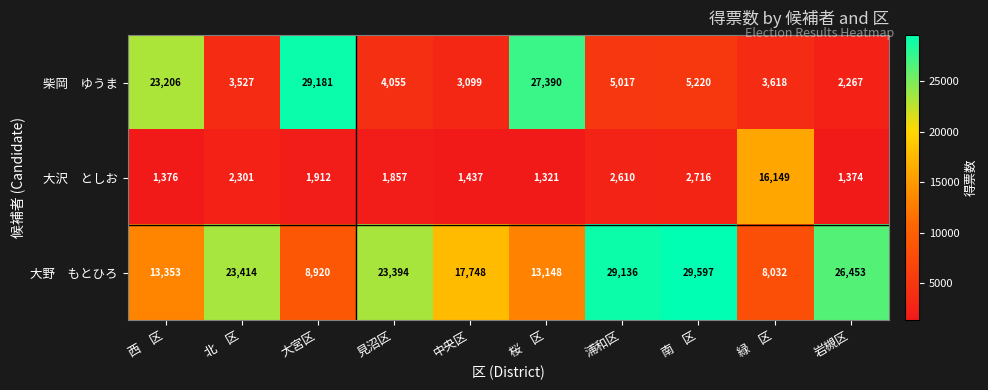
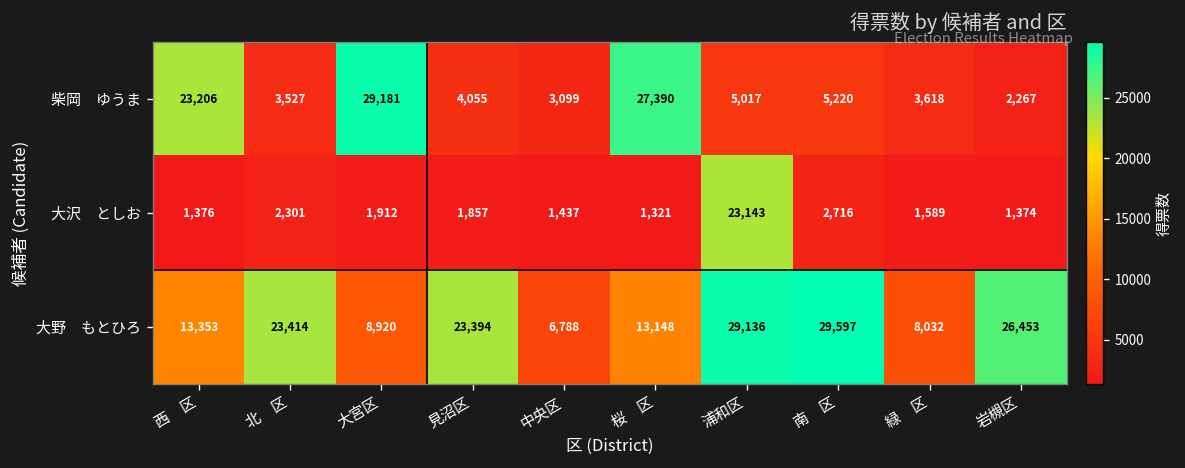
大沢 としお, 浦和区: 2,610 -> 23,143
大沢 としお, 緑 区: 16,149 -> 1,589
大野 もとひろ, 中央区: 17,748 -> 6,788
